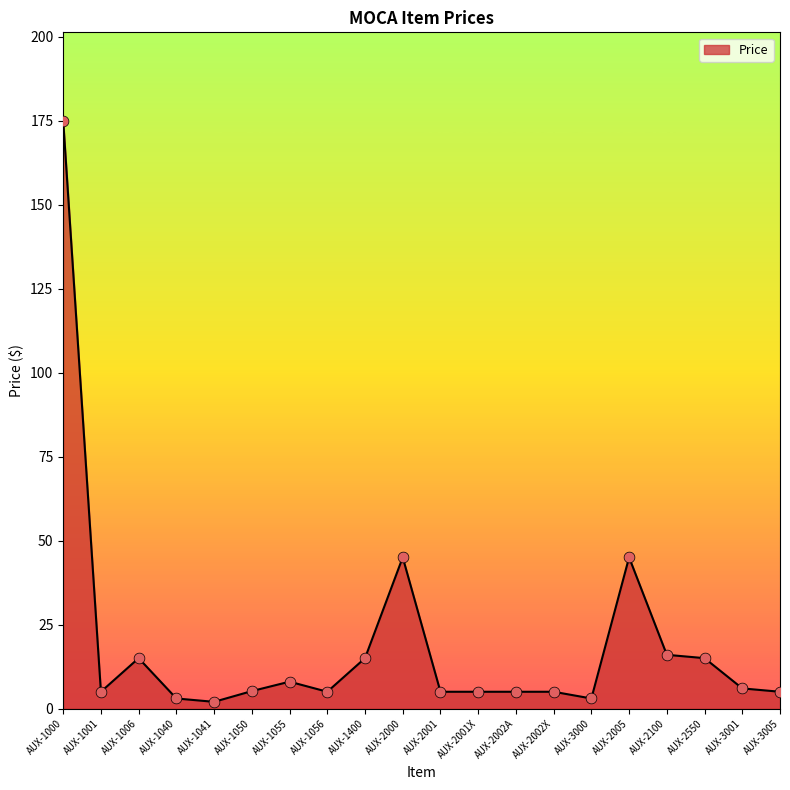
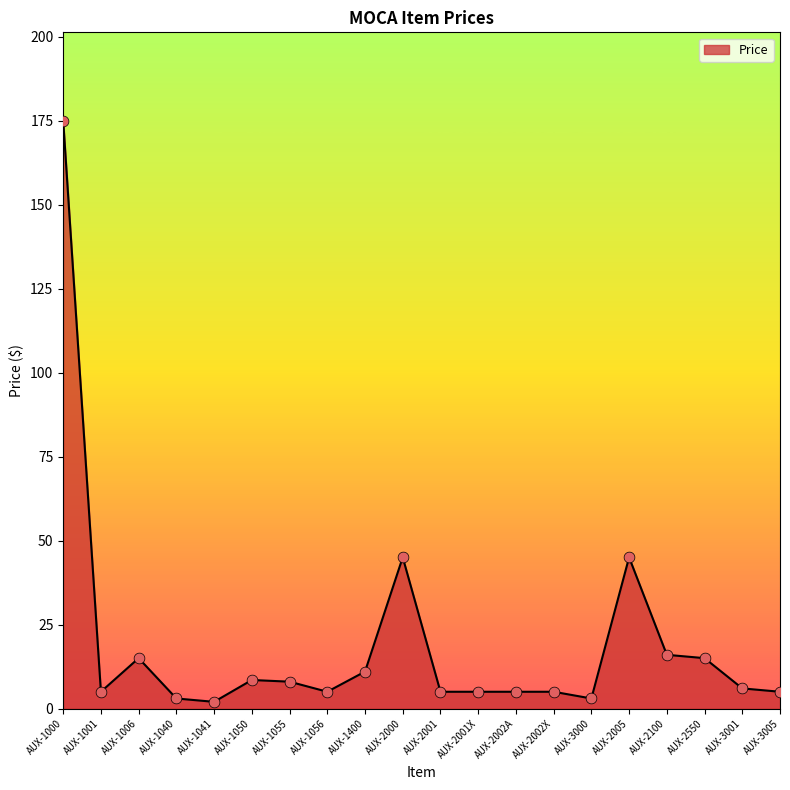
AUX-1050: 5 -> 9
AUX-1400: 15 -> 11
